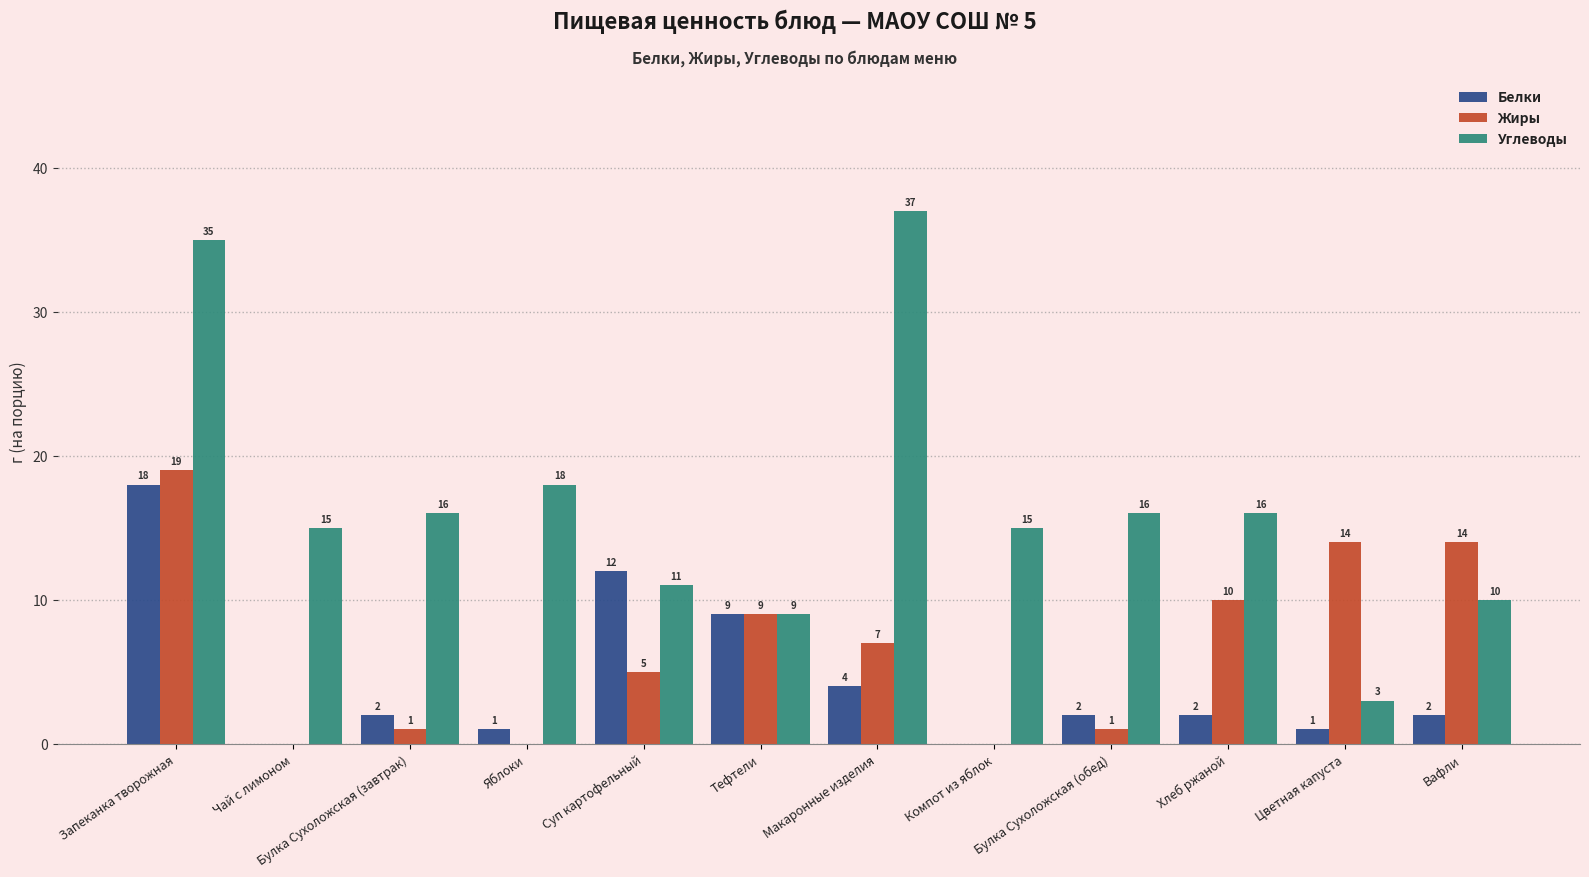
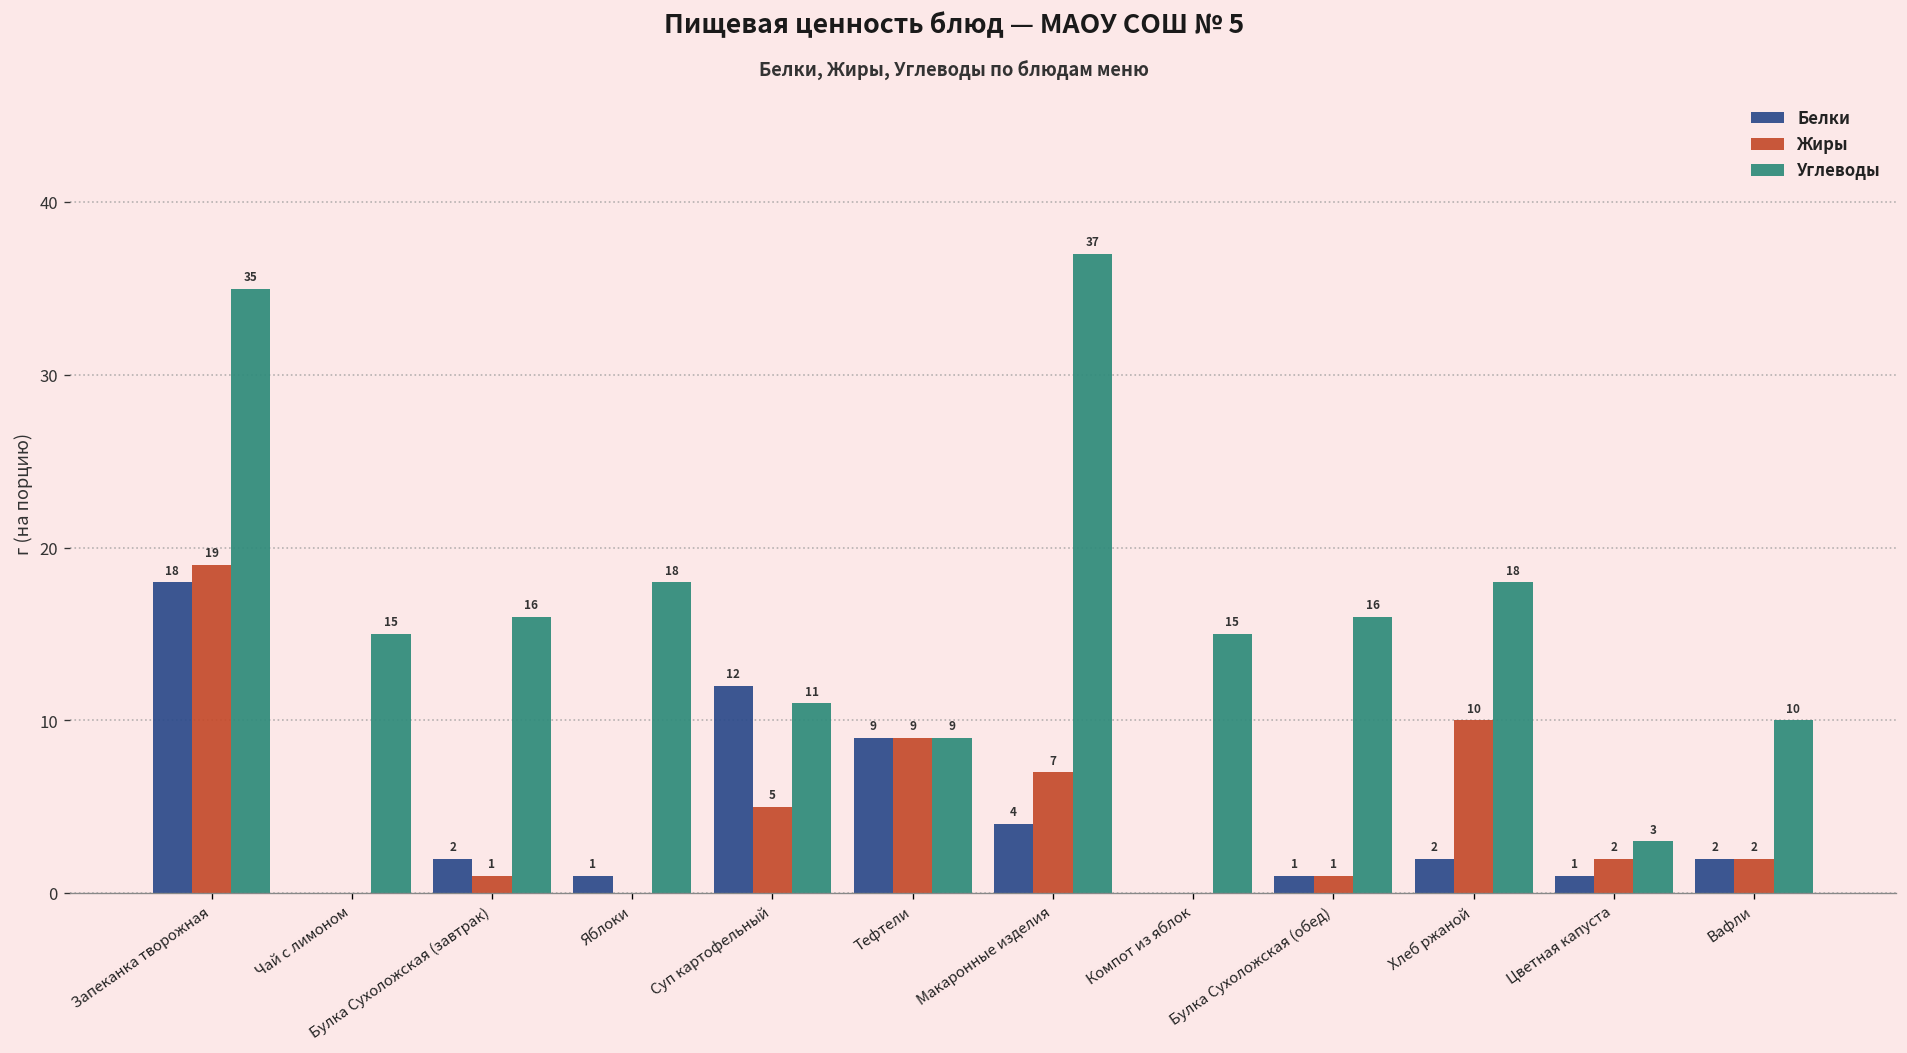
Белки, Булка Сухоложская (обед): 2 -> 1
Углеводы, Хлеб ржаной: 16 -> 18
Жиры, Цветная капуста: 14 -> 2
Жиры, Вафли: 14 -> 2
